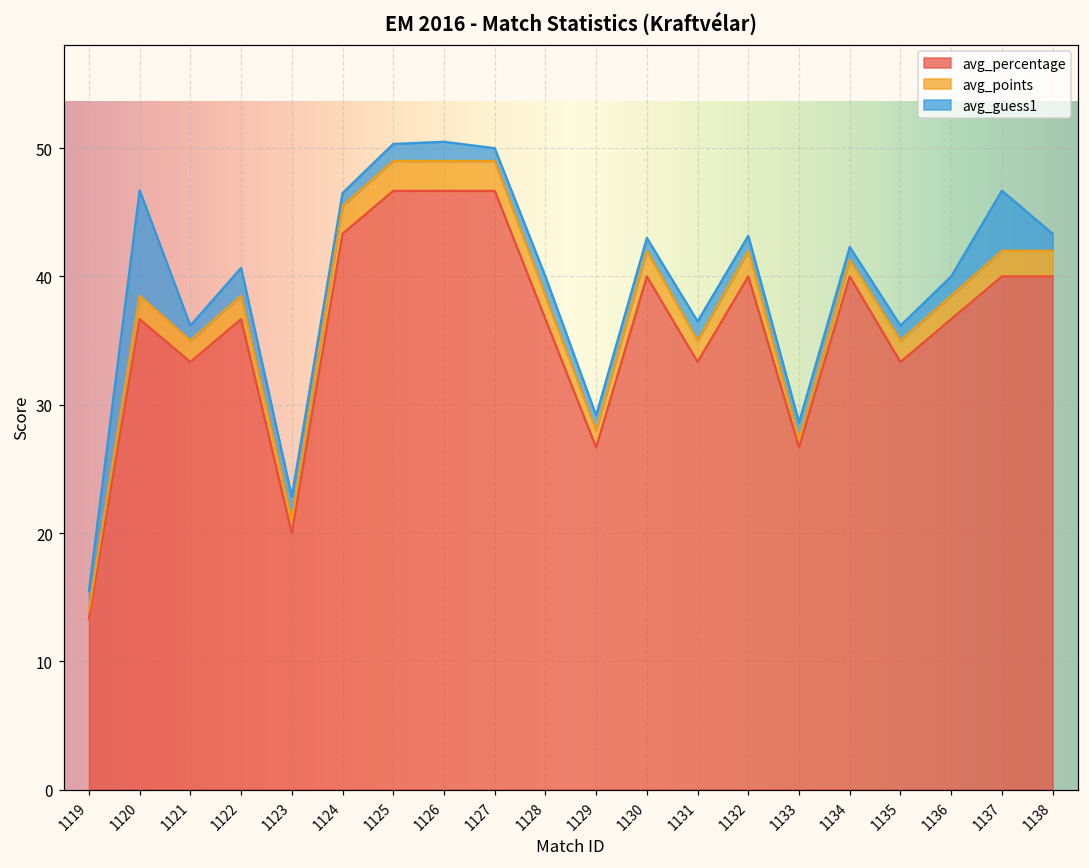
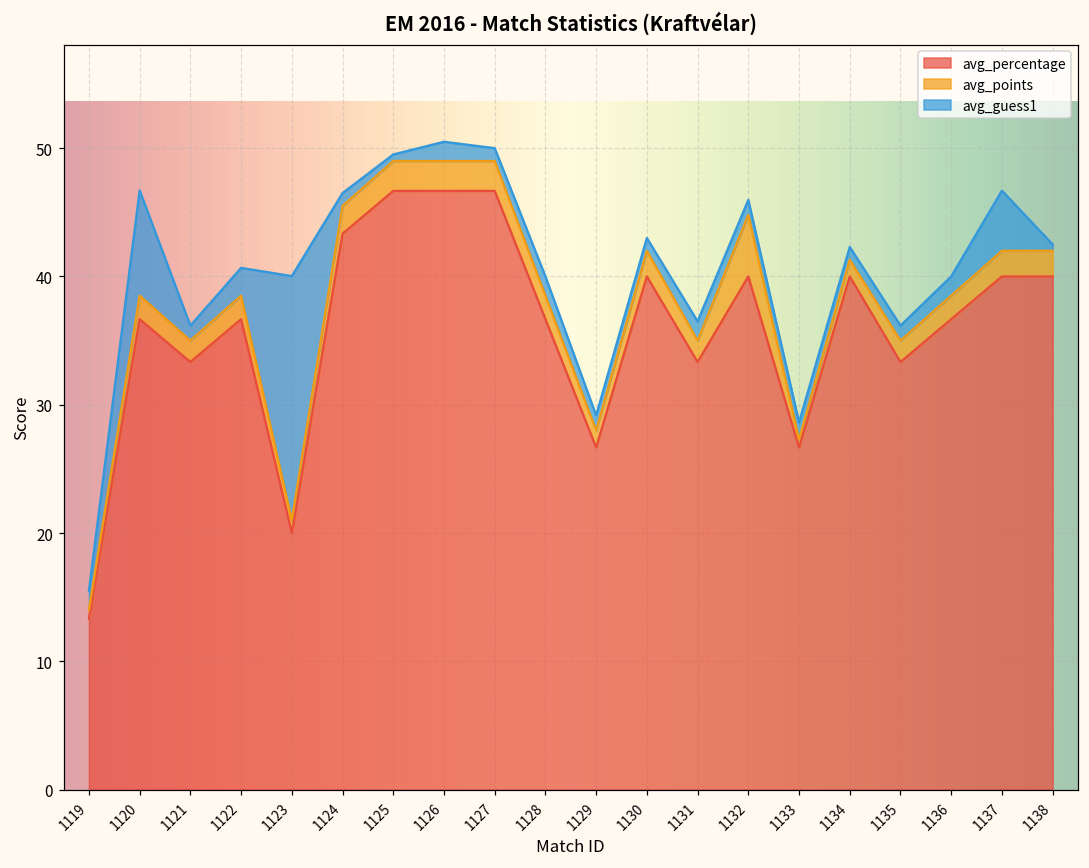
avg_guess1, 1123: 1.8 -> 19.0
avg_guess1, 1125: 1.3 -> 0.5
avg_points, 1132: 2.0 -> 4.8
avg_guess1, 1138: 1.3 -> 0.5
